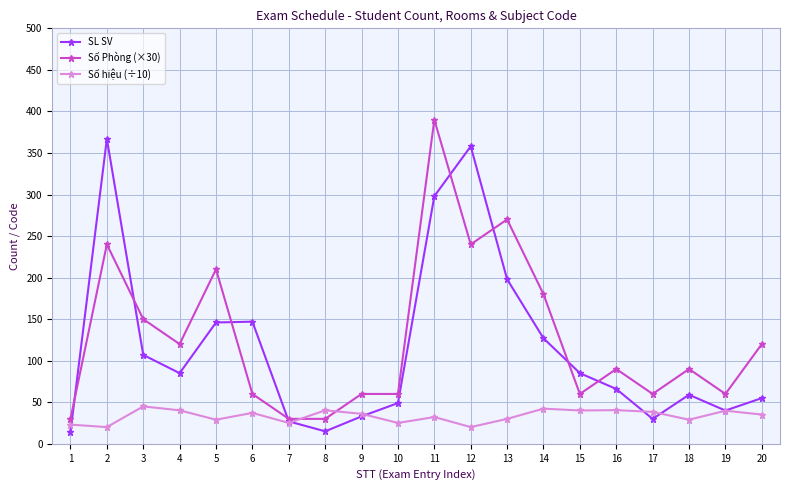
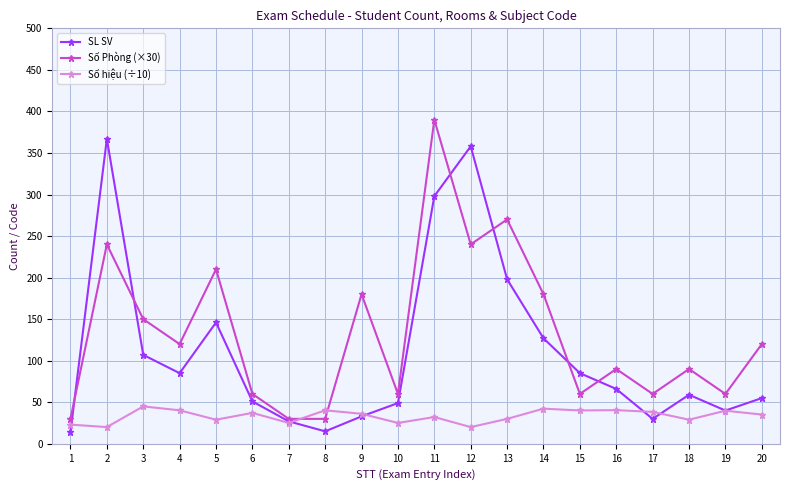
SL SV, 6: 150 -> 50
Số Phòng (×30), 9: 60 -> 180
